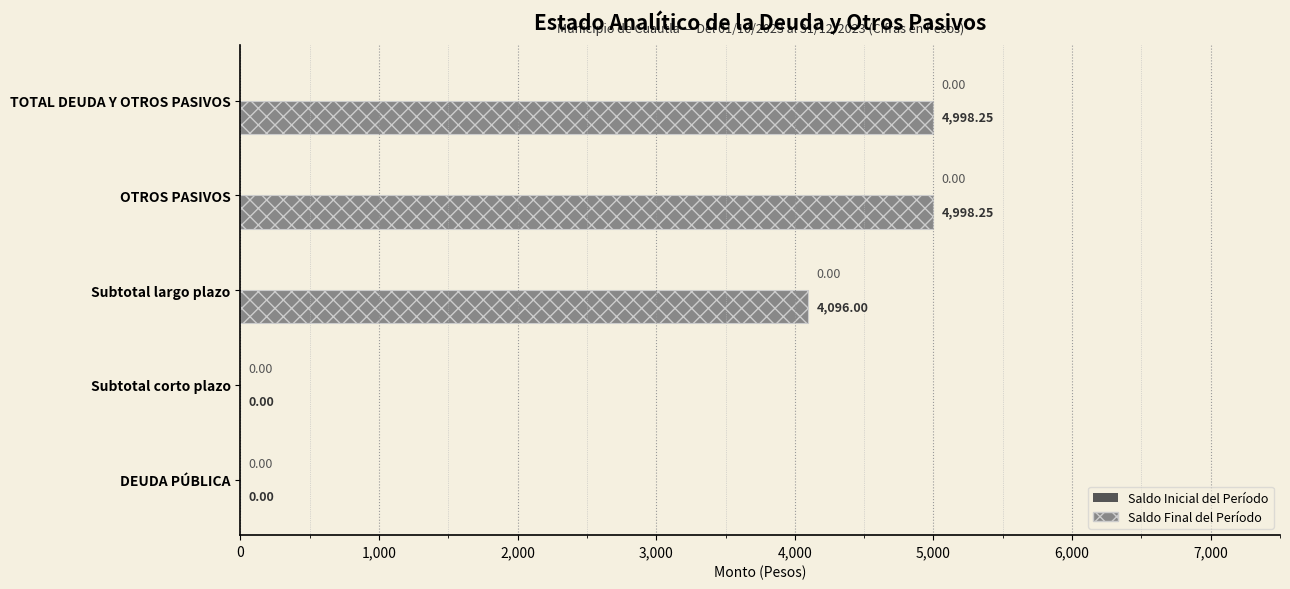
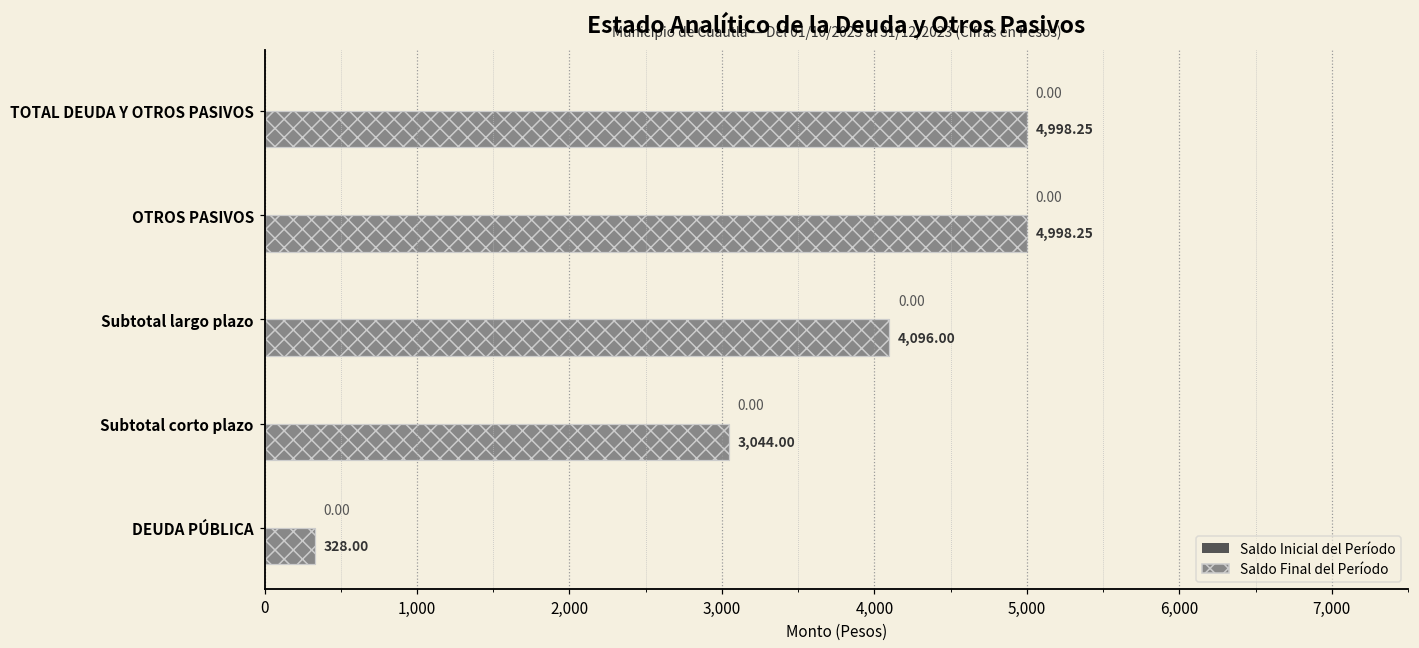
Saldo Final del Período, Subtotal corto plazo: 0.00 -> 3,044.00
Saldo Final del Período, DEUDA PÚBLICA: 0.00 -> 328.00
